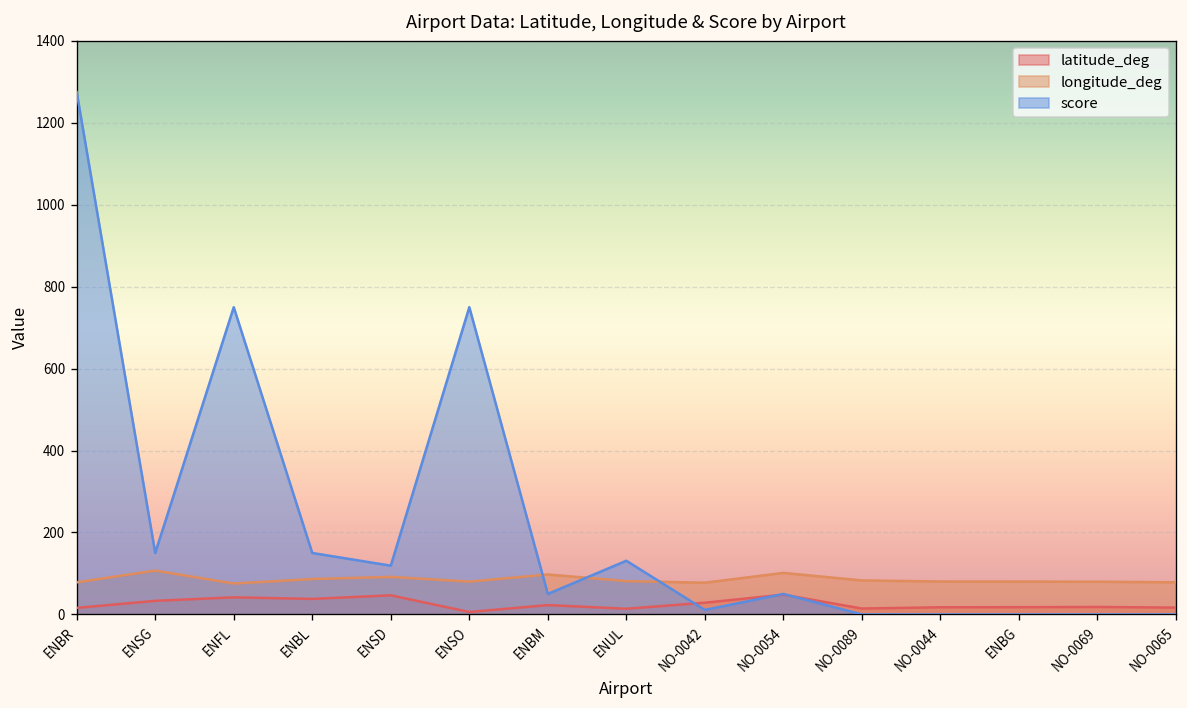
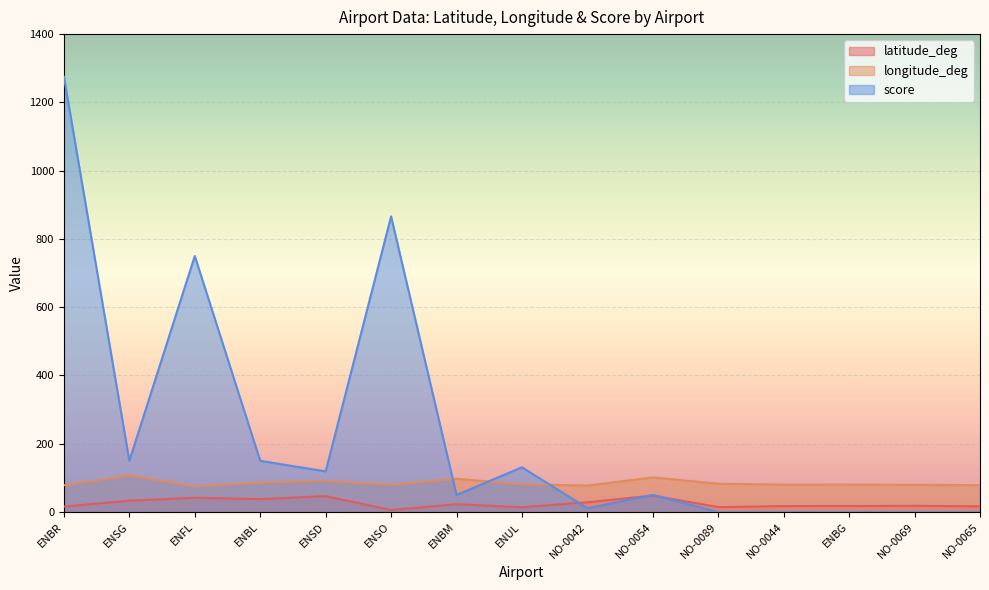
score, ENSO: 750 -> 870
